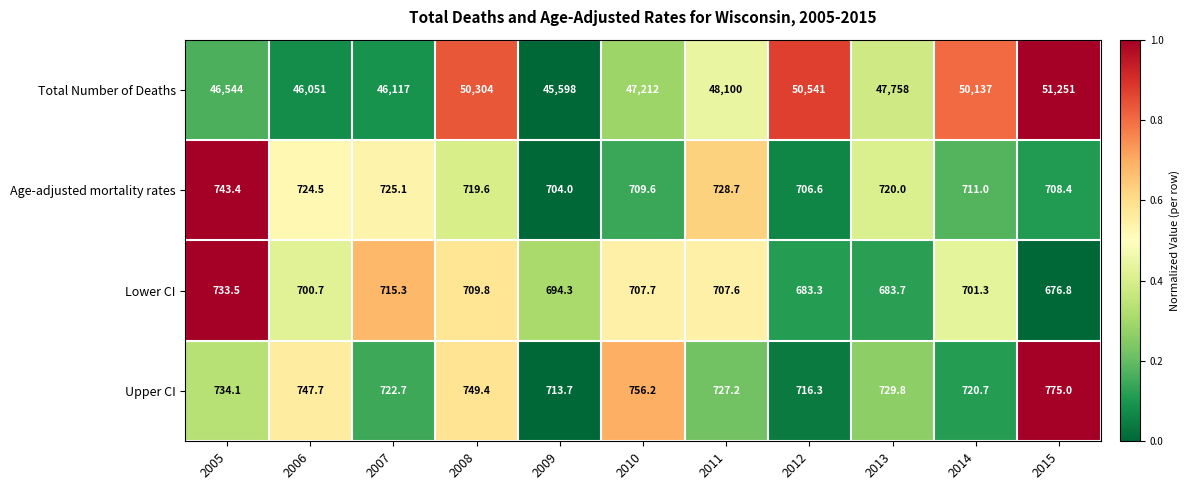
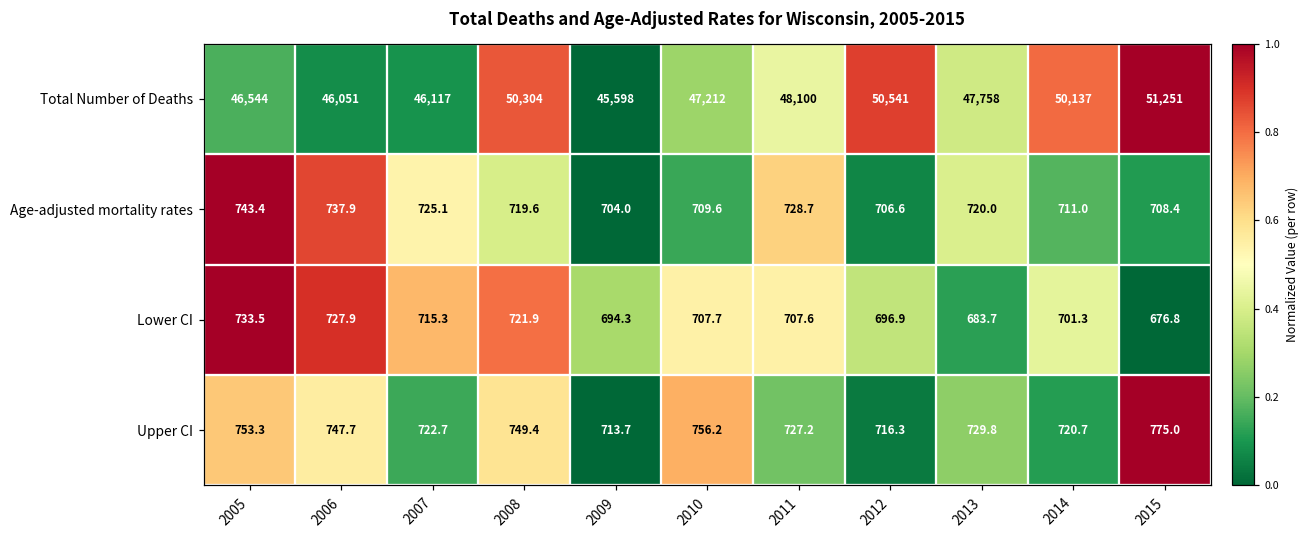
Age-adjusted mortality rates, 2006: 724.5 -> 737.9
Lower CI, 2006: 700.7 -> 727.9
Lower CI, 2008: 709.8 -> 721.9
Lower CI, 2012: 683.3 -> 696.9
Upper CI, 2005: 734.1 -> 753.3
